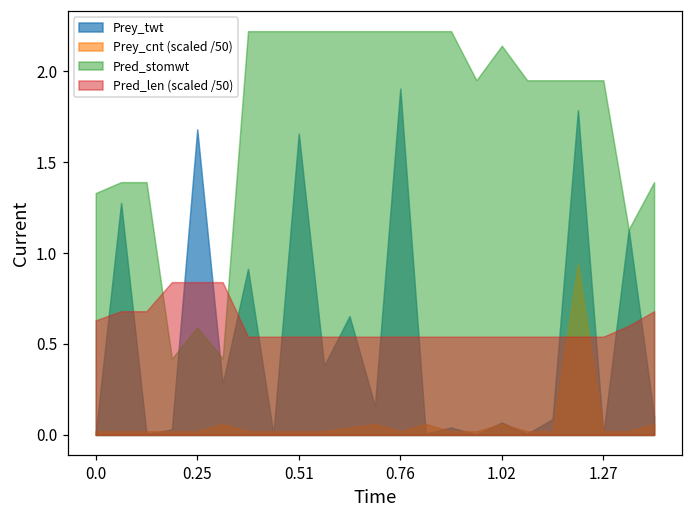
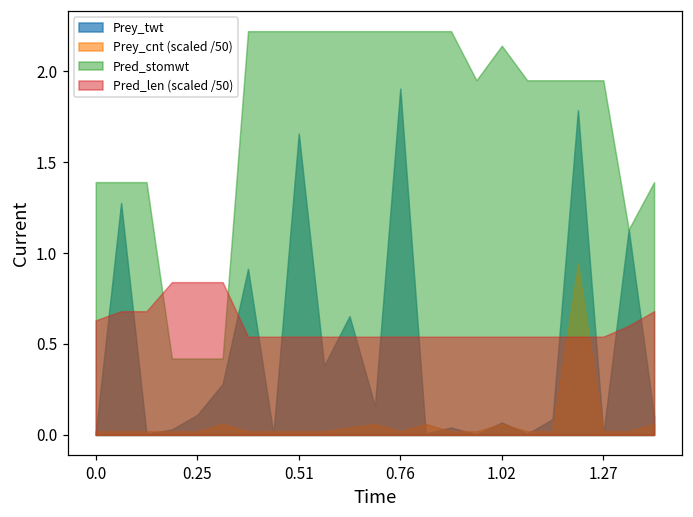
Pred_stomwt, 0.0: 1.33 -> 1.39
Prey_twt, 0.25: 1.68 -> 0.11
Pred_stomwt, 0.25: 0.59 -> 0.42
